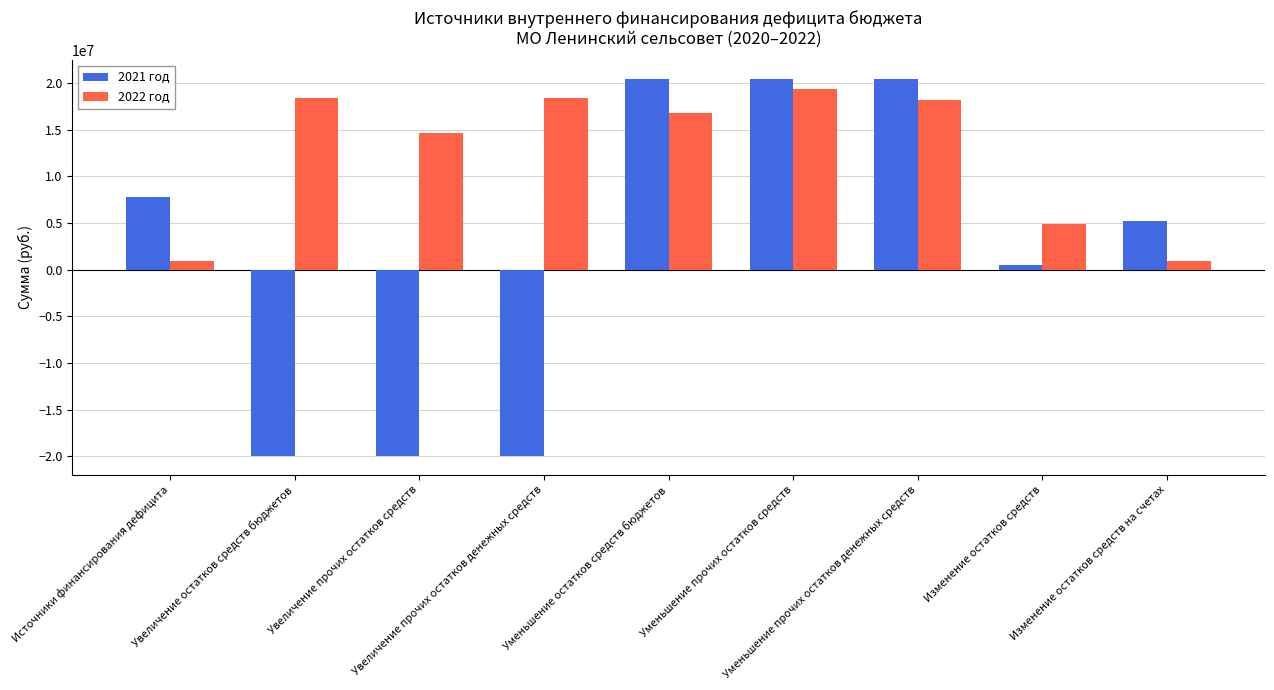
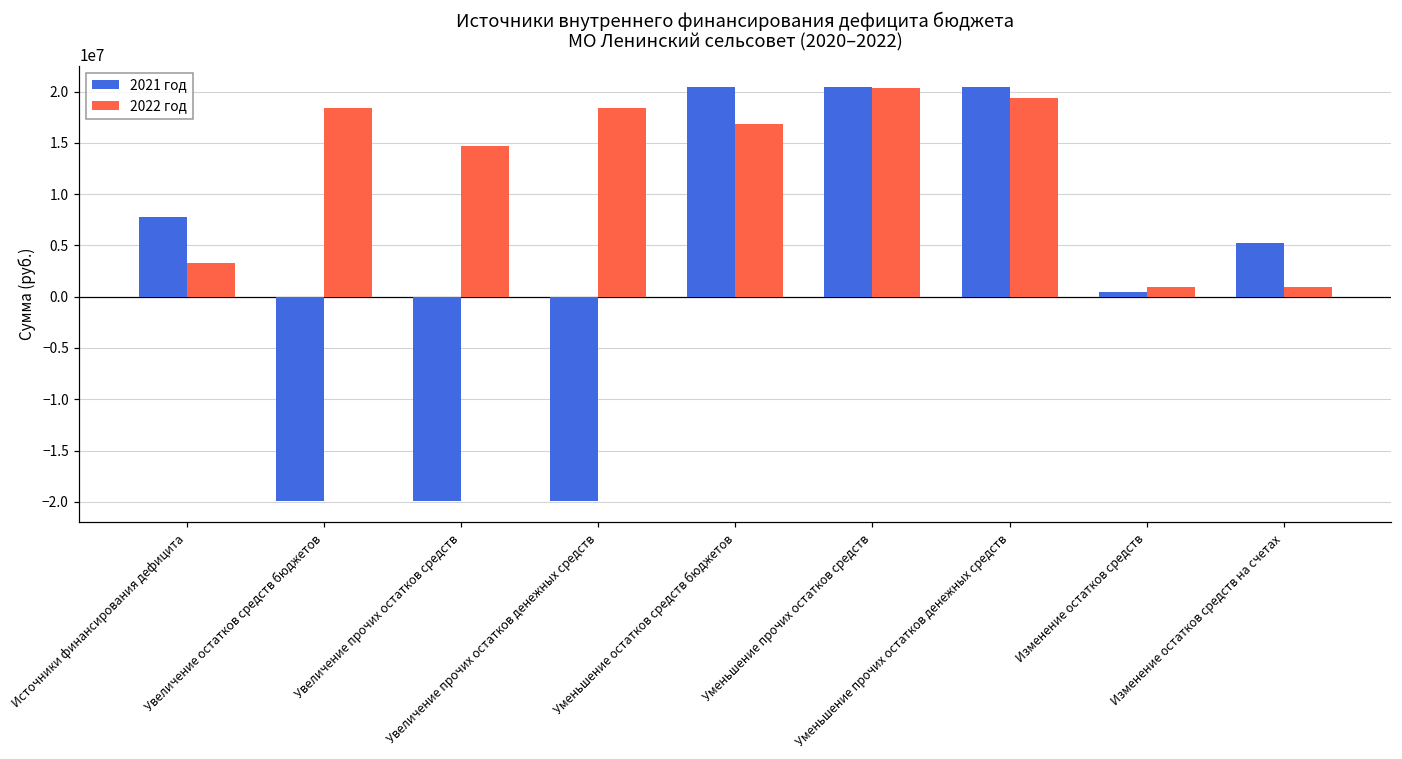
2022 год, Источники финансирования дефицита: 1000000 -> 3000000
2022 год, Уменьшение прочих остатков средств: 19000000 -> 20000000
2022 год, Уменьшение прочих остатков денежных средств: 18000000 -> 19000000
2022 год, Изменение остатков средств: 5000000 -> 1000000
